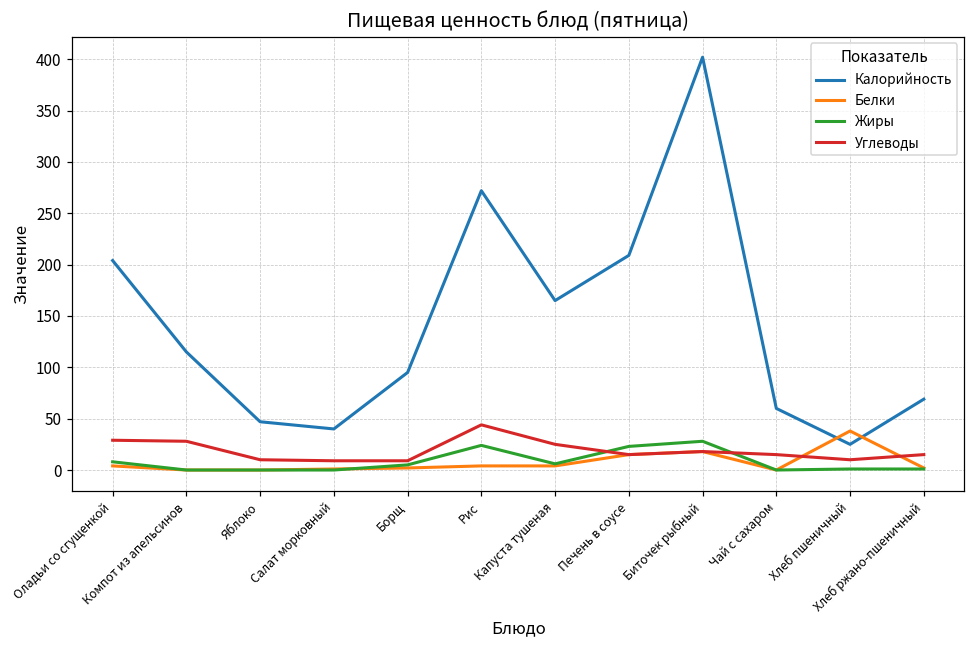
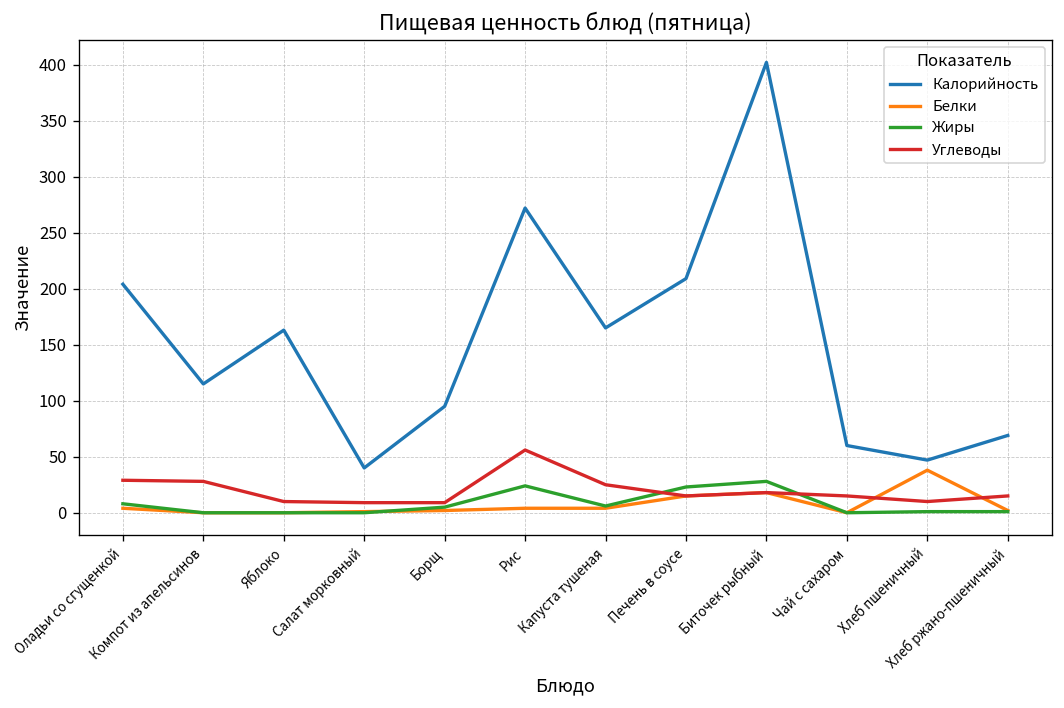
Калорийность, Яблоко: 50 -> 160
Углеводы, Рис: 40 -> 60
Калорийность, Хлеб пшеничный: 30 -> 50
